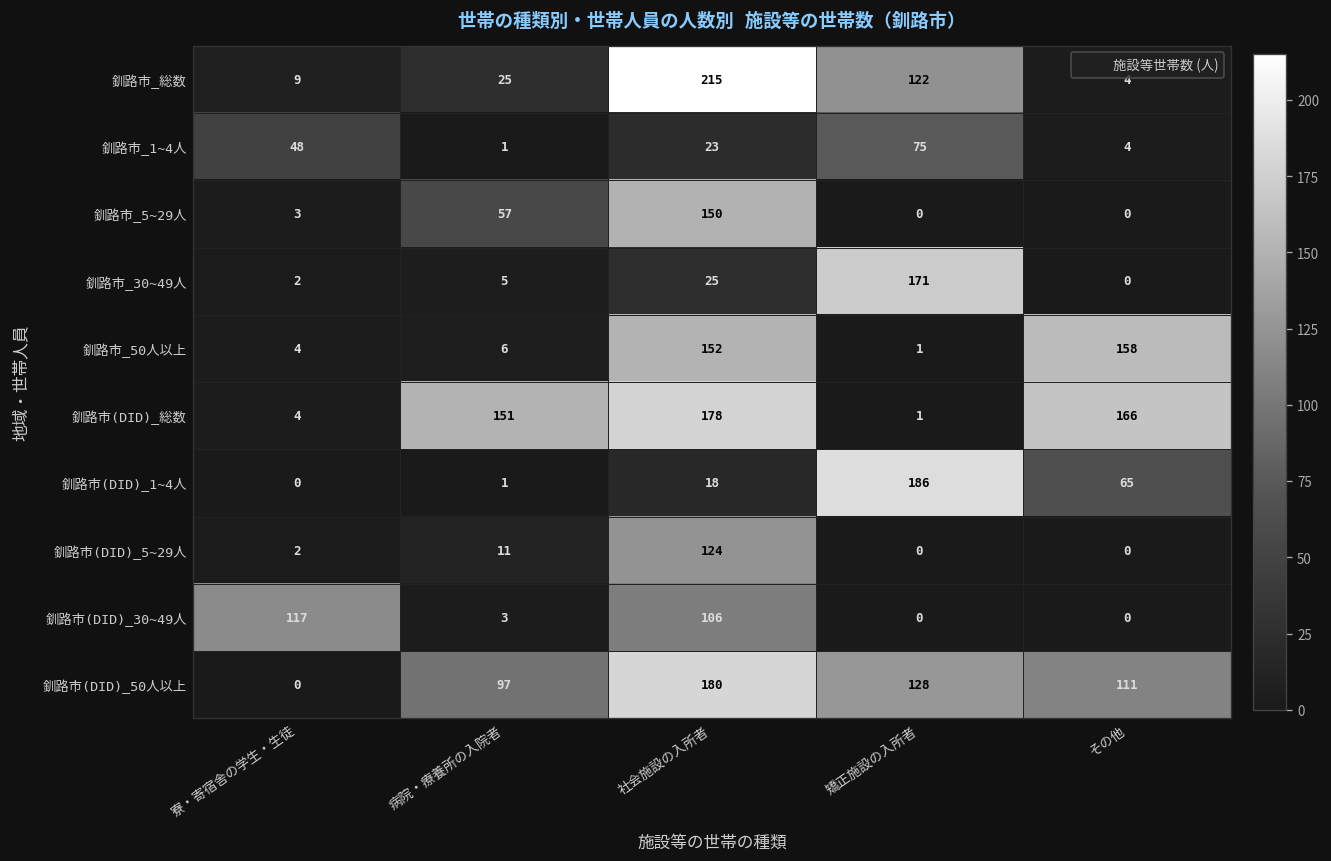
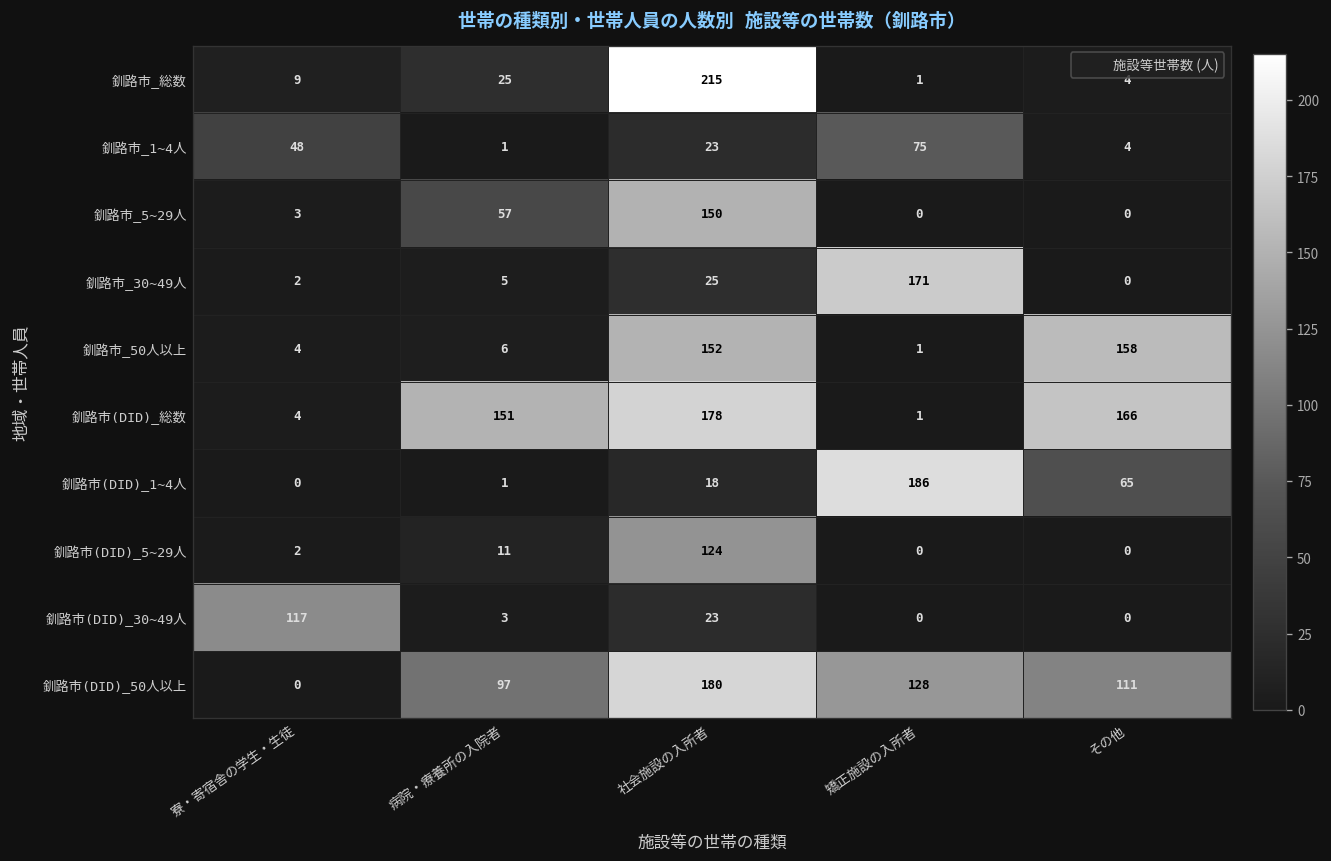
釧路市_総数, 矯正施設の入所者: 122 -> 1
釧路市(DID)_30~49人, 社会施設の入所者: 106 -> 23
